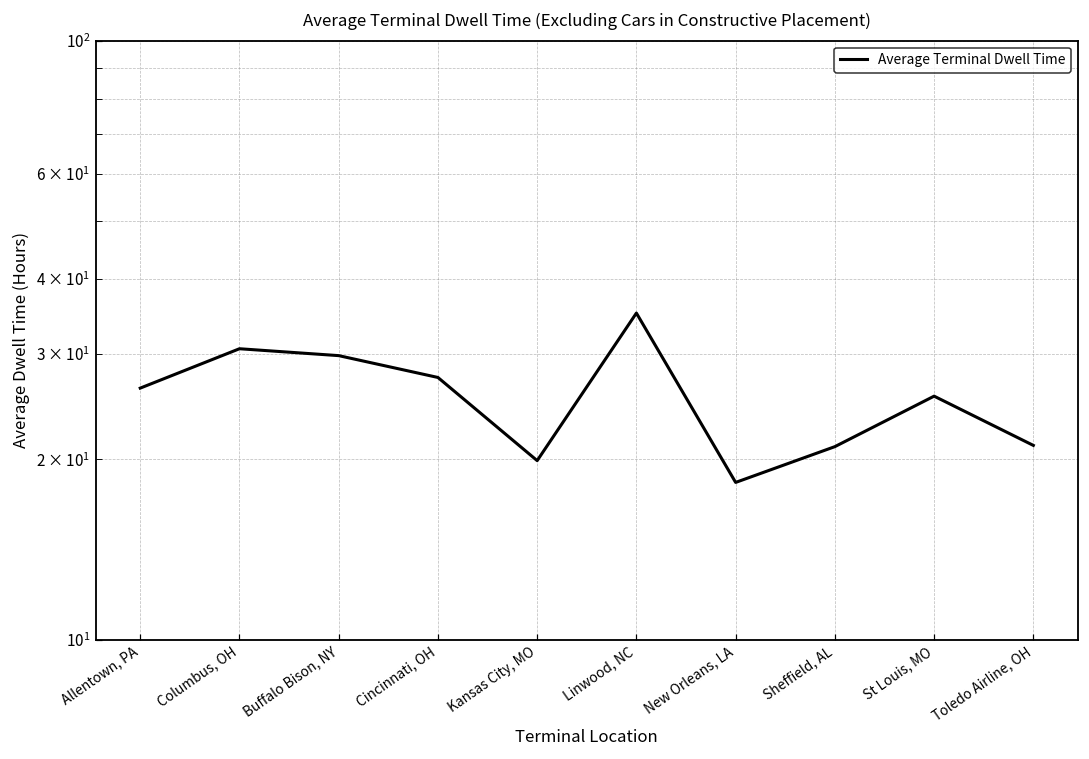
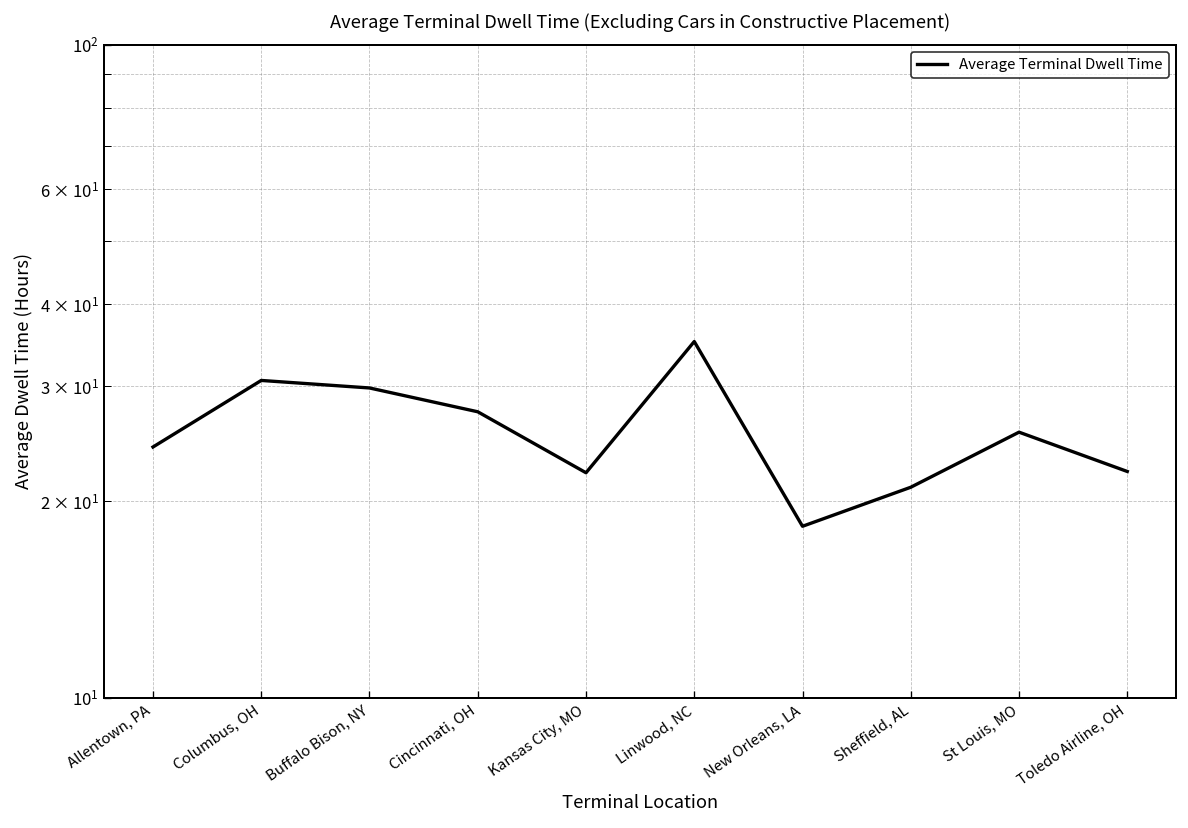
Allentown, PA: 26 -> 24
Kansas City, MO: 19.9 -> 22.1
Toledo Airline, OH: 21.1 -> 22.2
